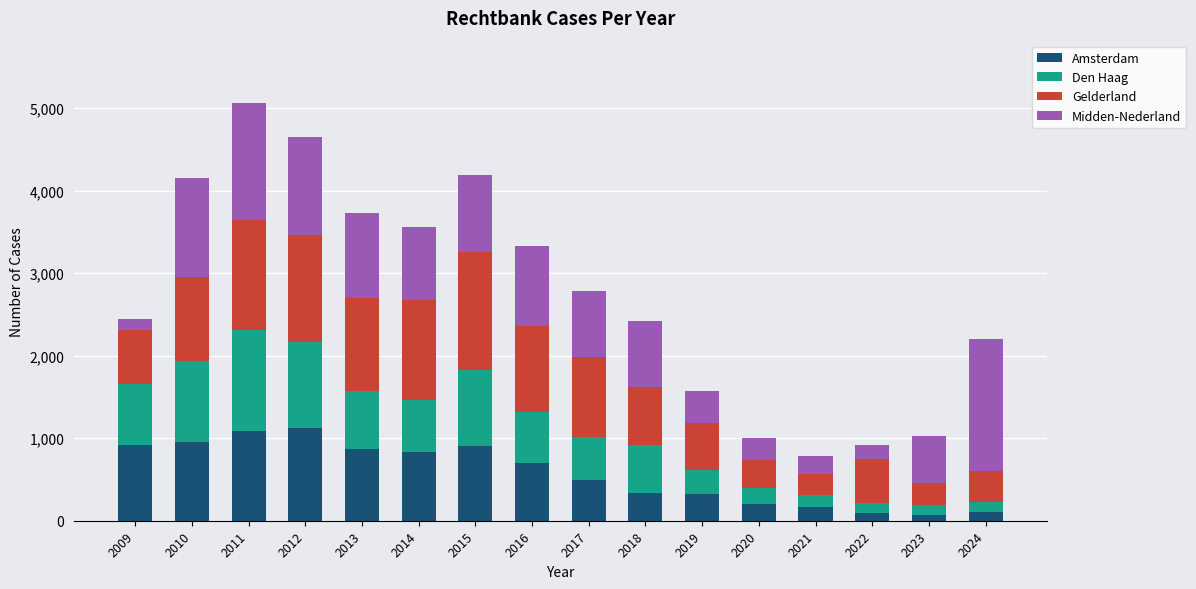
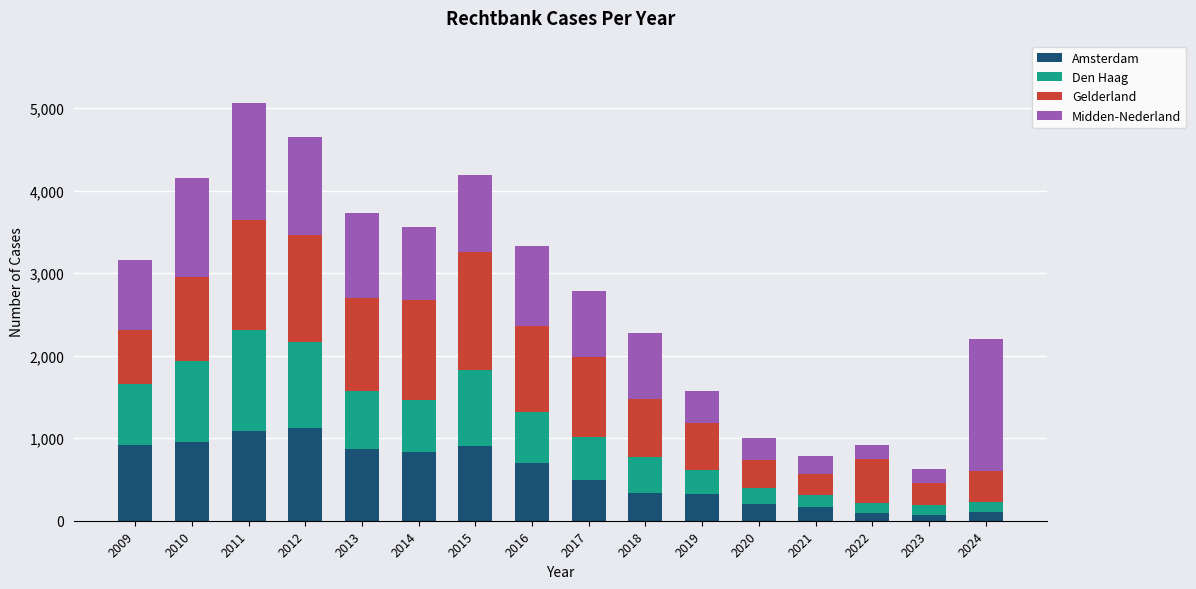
Midden-Nederland, 2009: 100 -> 800
Den Haag, 2018: 600 -> 400
Midden-Nederland, 2023: 600 -> 200
